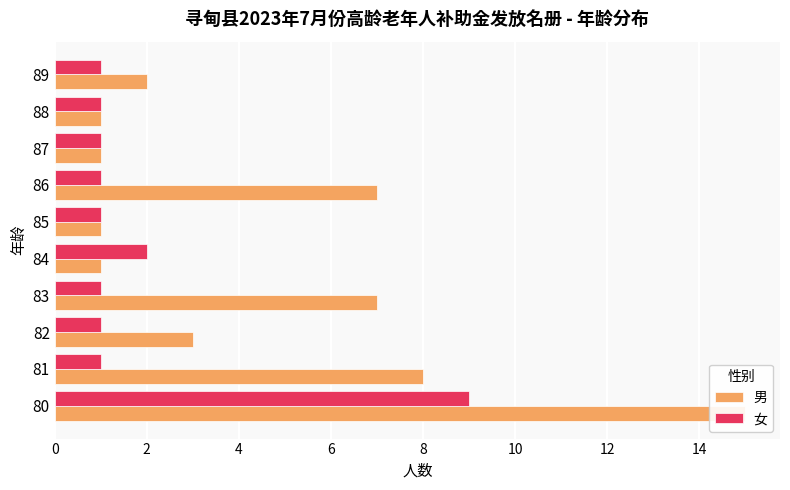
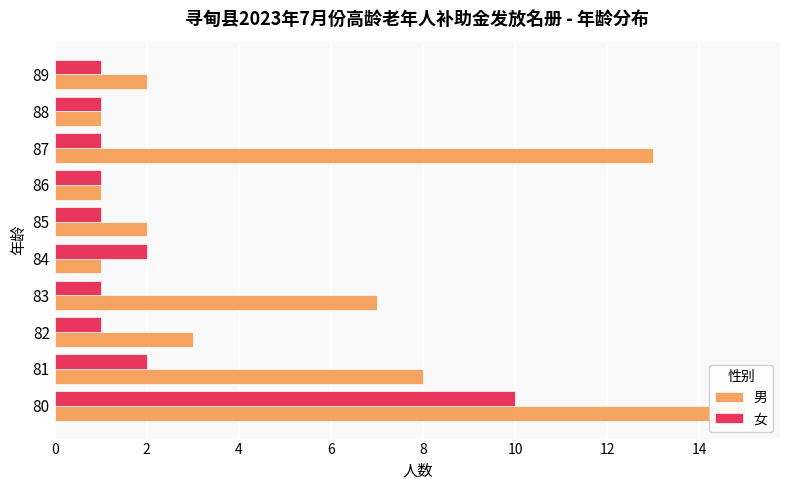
男, 87: 1 -> 13
男, 86: 7 -> 1
男, 85: 1 -> 2
女, 81: 1 -> 2
女, 80: 9 -> 10
